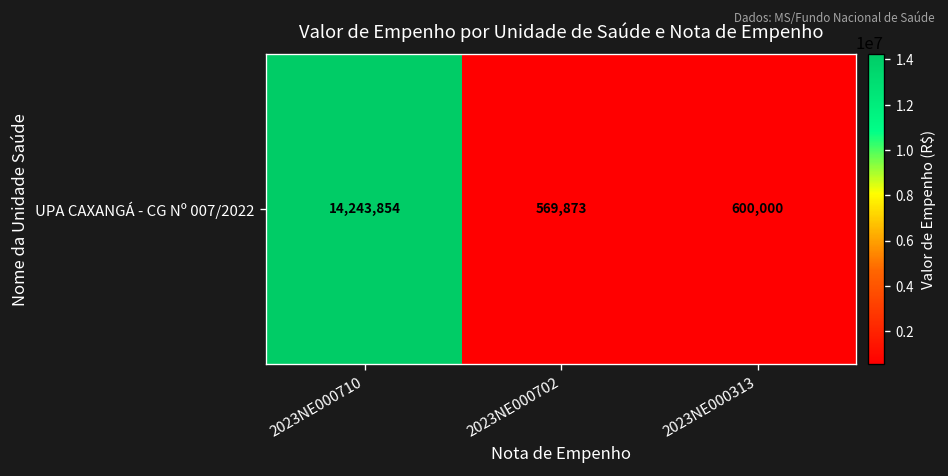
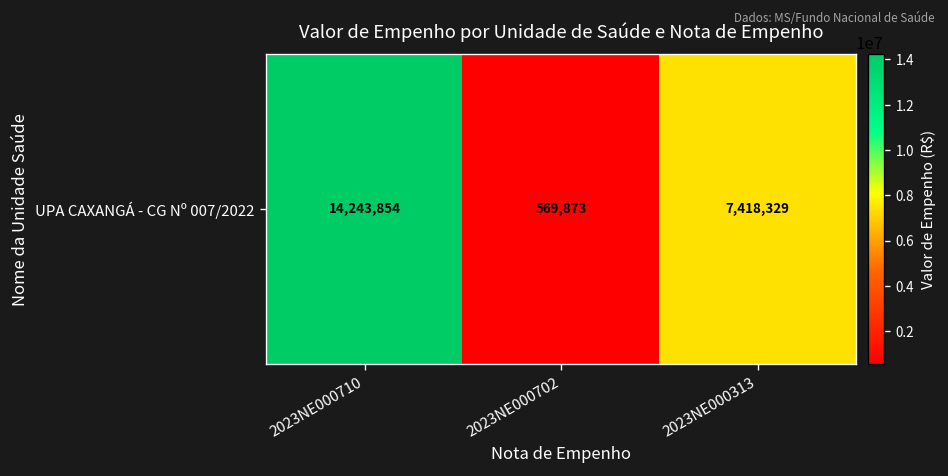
UPA CAXANGÁ - CG Nº 007/2022, 2023NE000313: 600,000 -> 7,418,329
